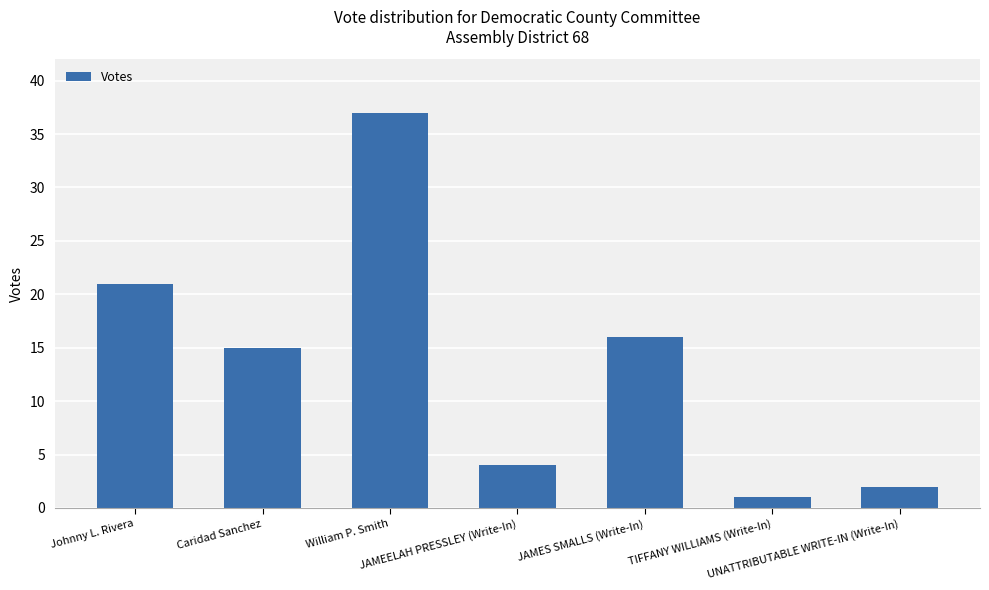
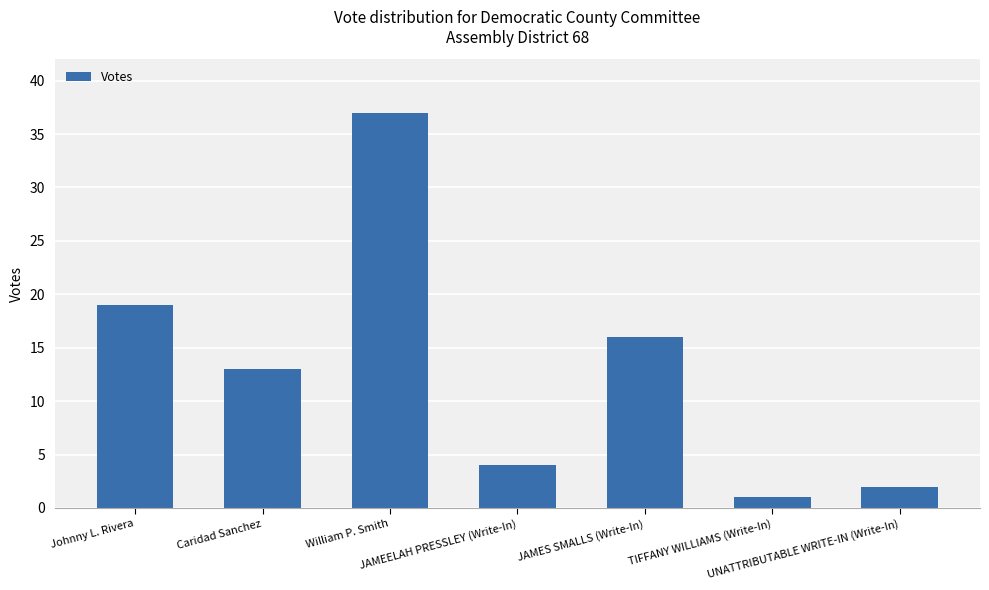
Johnny L. Rivera: 21 -> 19
Caridad Sanchez: 15 -> 13
